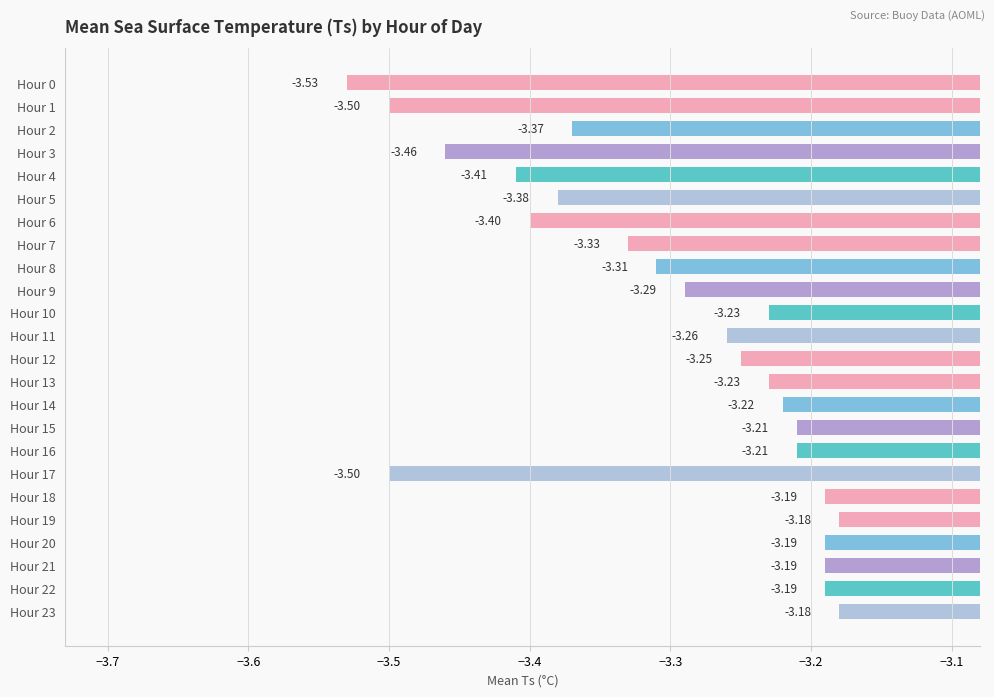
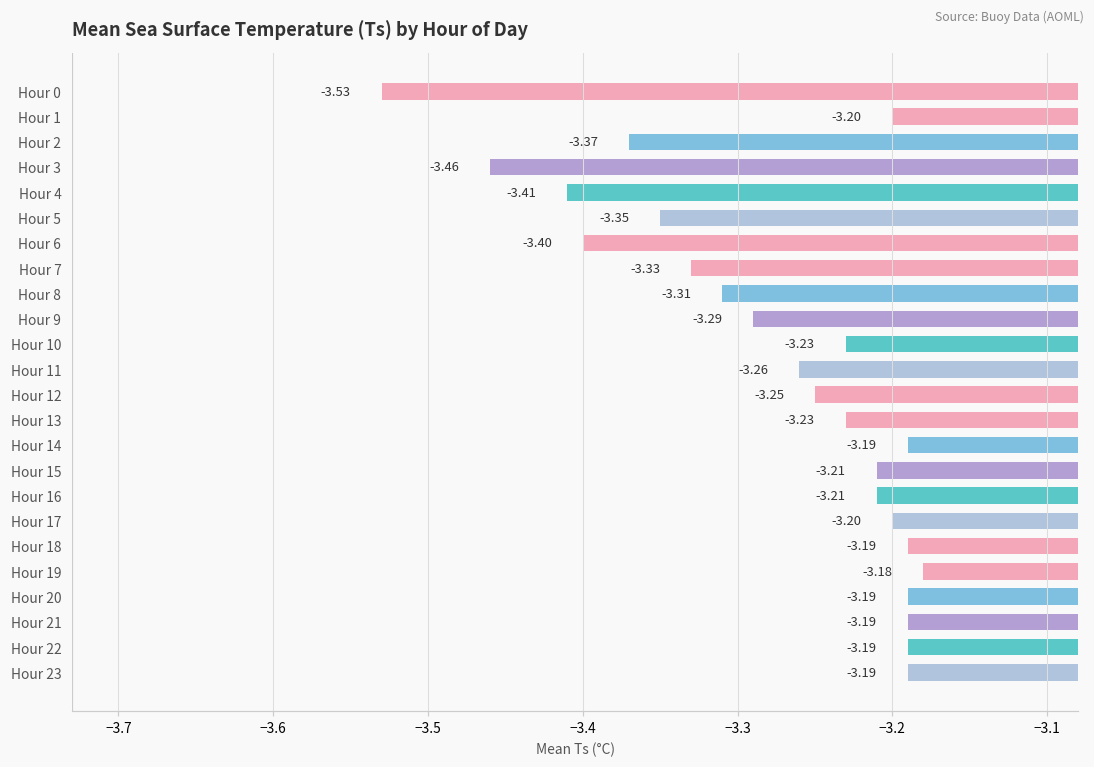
Hour 1: -3.50 -> -3.20
Hour 5: -3.38 -> -3.35
Hour 14: -3.22 -> -3.19
Hour 17: -3.50 -> -3.20
Hour 23: -3.18 -> -3.19
